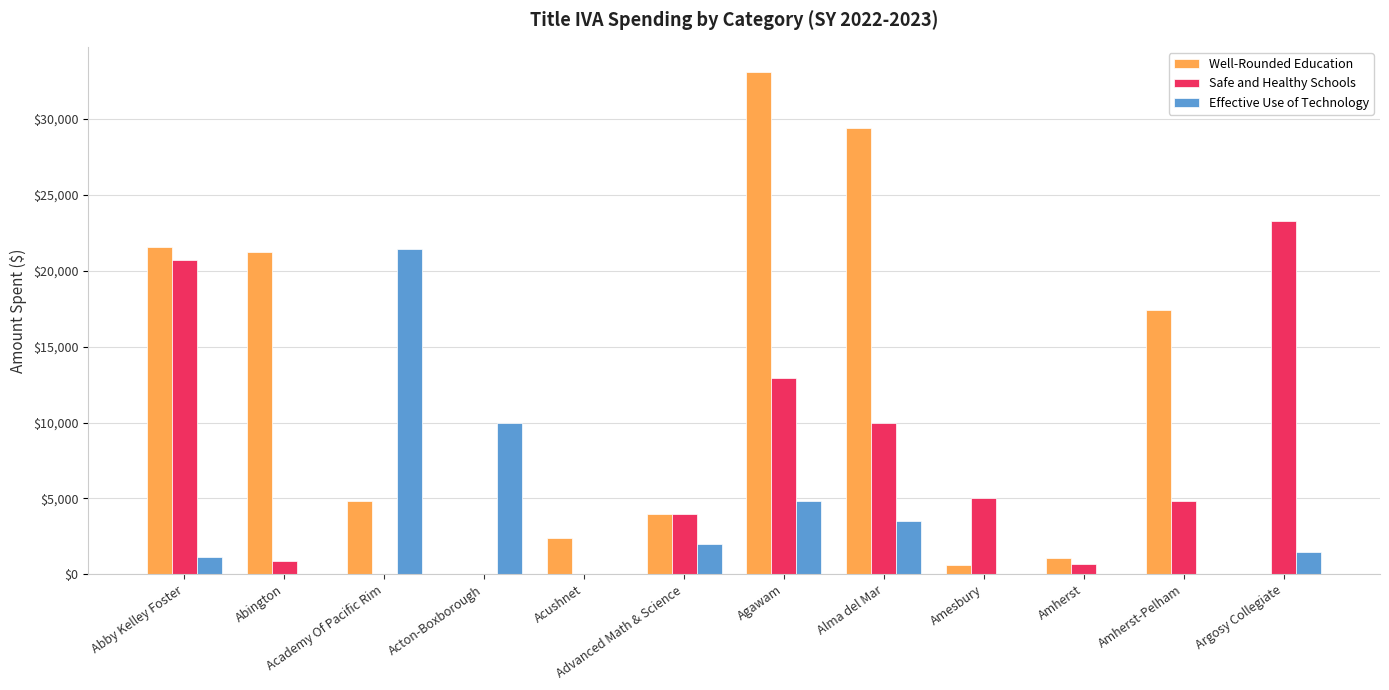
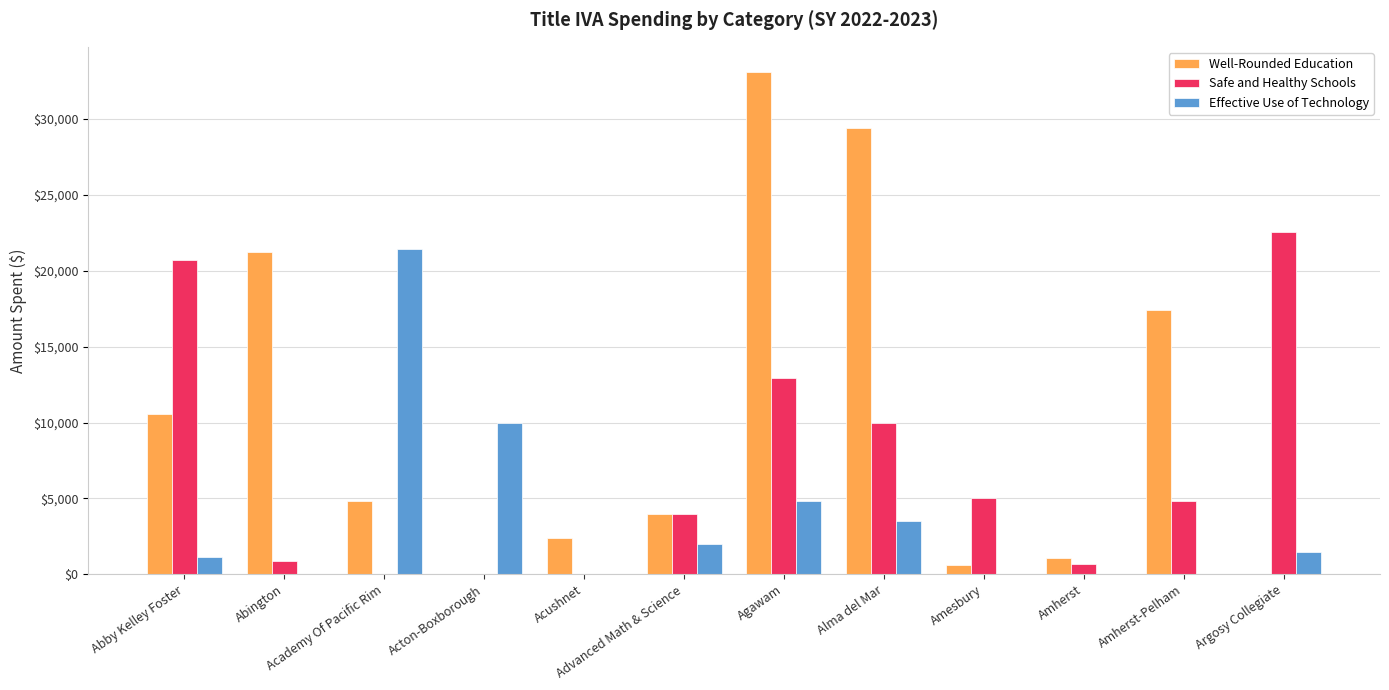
Well-Rounded Education, Abby Kelley Foster: $21,600 -> $10,600
Safe and Healthy Schools, Argosy Collegiate: $23,300 -> $22,500
